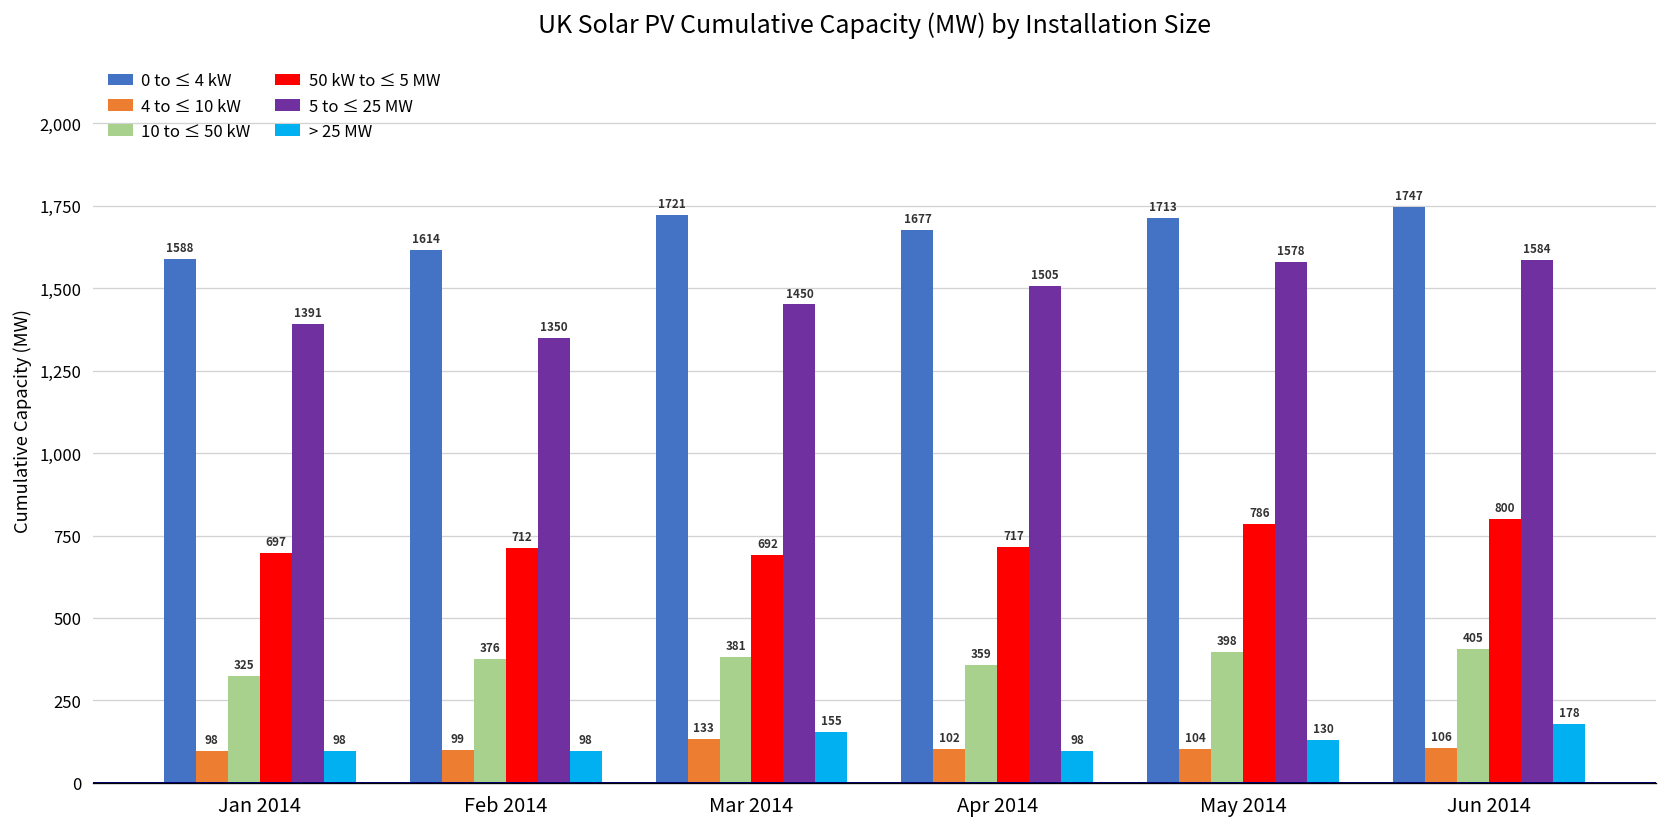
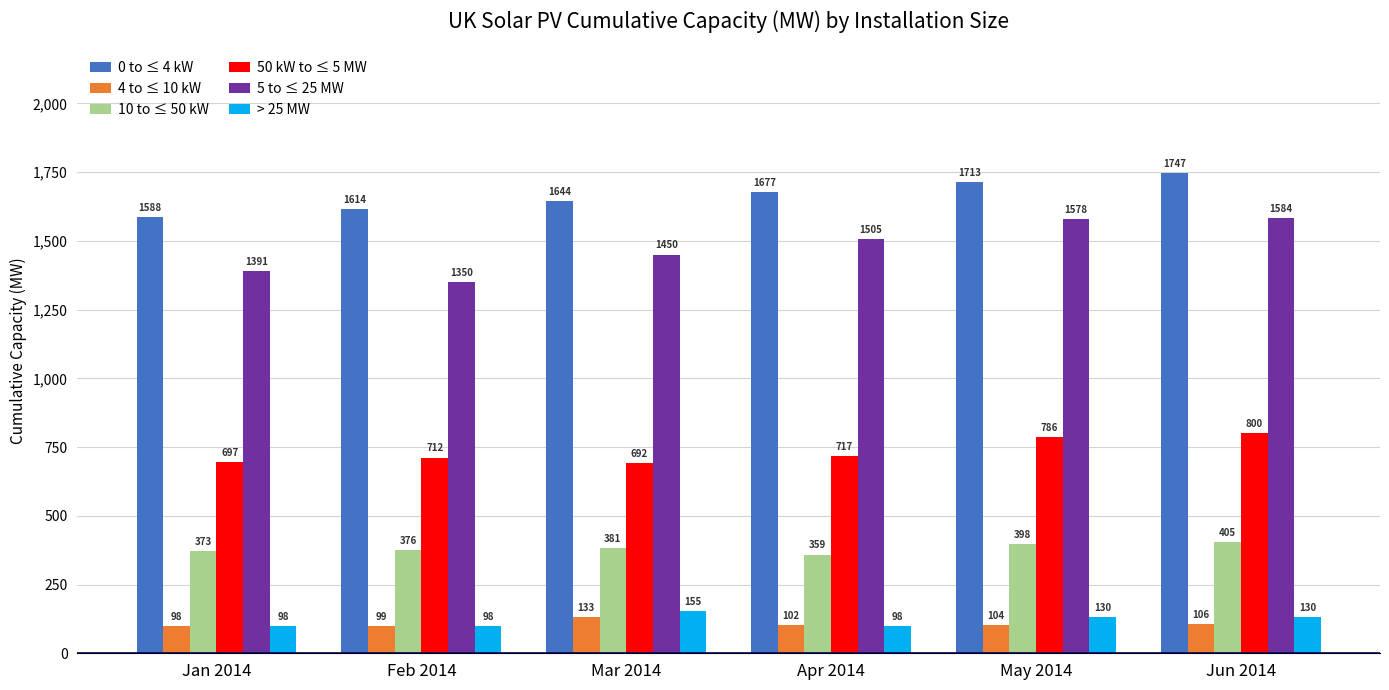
10 to ≤ 50 kW, Jan 2014: 325 -> 373
0 to ≤ 4 kW, Mar 2014: 1721 -> 1644
> 25 MW, Jun 2014: 178 -> 130
